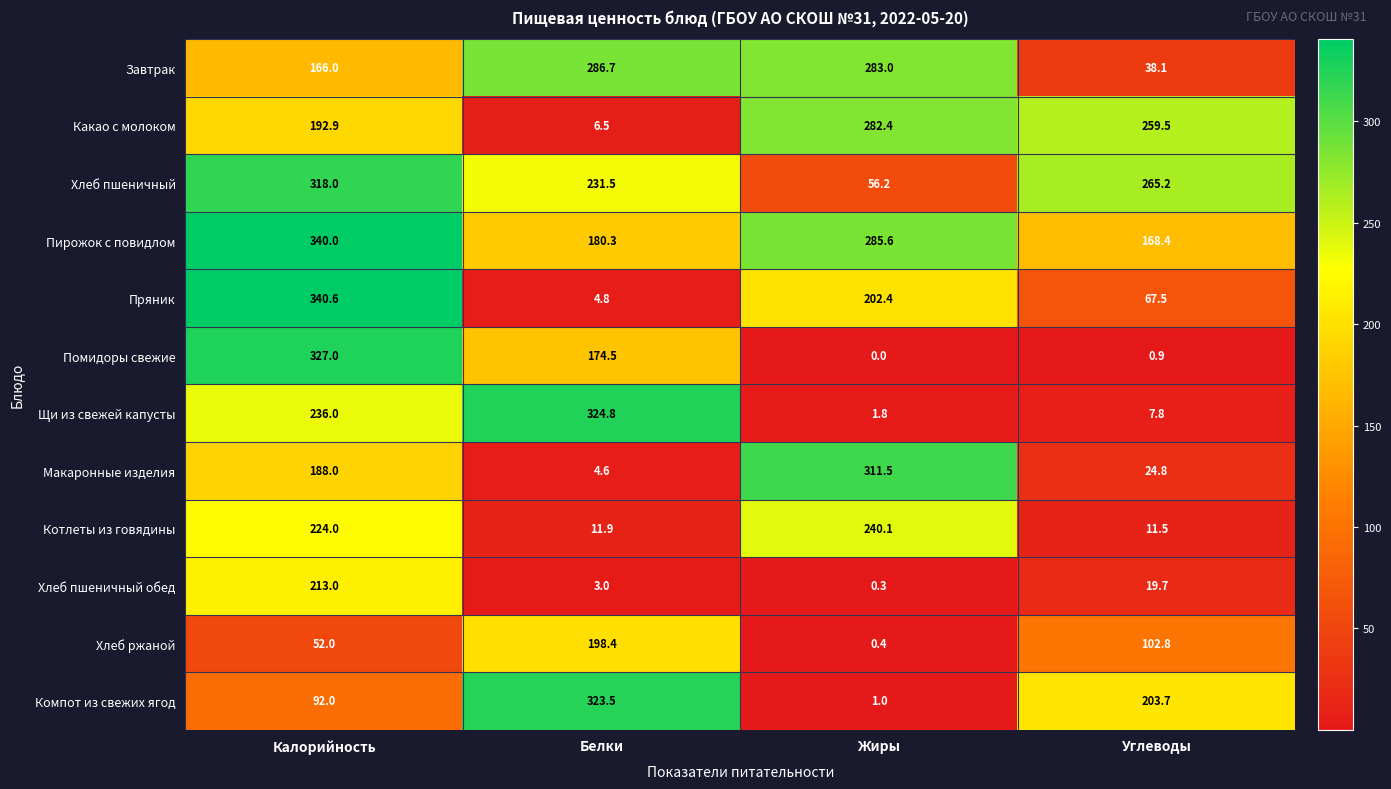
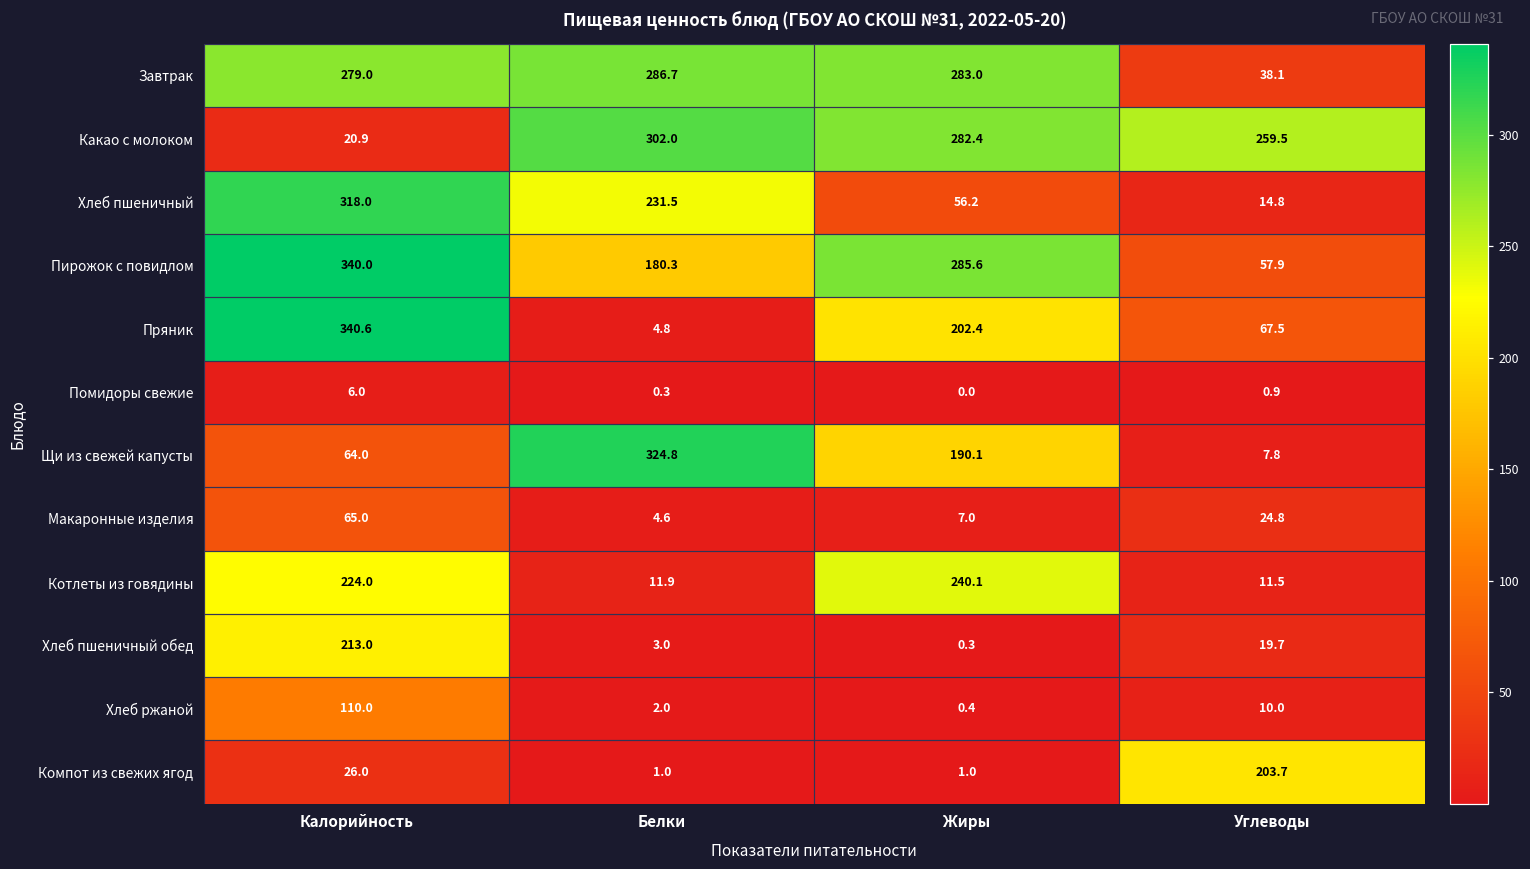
Завтрак, Калорийность: 166.0 -> 279.0
Какао с молоком, Калорийность: 192.9 -> 20.9
Какао с молоком, Белки: 6.5 -> 302.0
Хлеб пшеничный, Углеводы: 265.2 -> 14.8
Пирожок с повидлом, Углеводы: 168.4 -> 57.9
Помидоры свежие, Калорийность: 327.0 -> 6.0
Помидоры свежие, Белки: 174.5 -> 0.3
Щи из свежей капусты, Калорийность: 236.0 -> 64.0
Щи из свежей капусты, Жиры: 1.8 -> 190.1
Макаронные изделия, Калорийность: 188.0 -> 65.0
Макаронные изделия, Жиры: 311.5 -> 7.0
Хлеб ржаной, Калорийность: 52.0 -> 110.0
Хлеб ржаной, Белки: 198.4 -> 2.0
Хлеб ржаной, Углеводы: 102.8 -> 10.0
Компот из свежих ягод, Калорийность: 92.0 -> 26.0
Компот из свежих ягод, Белки: 323.5 -> 1.0
